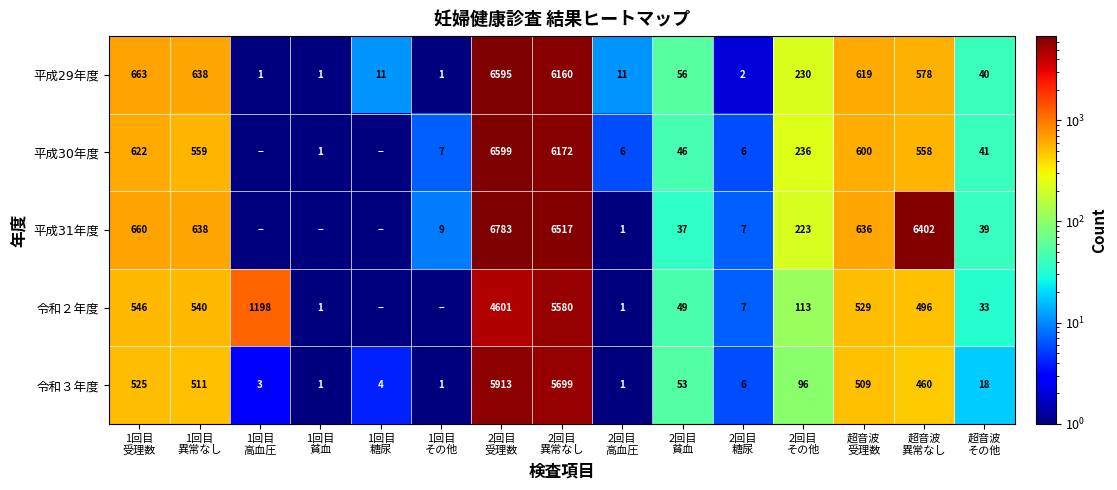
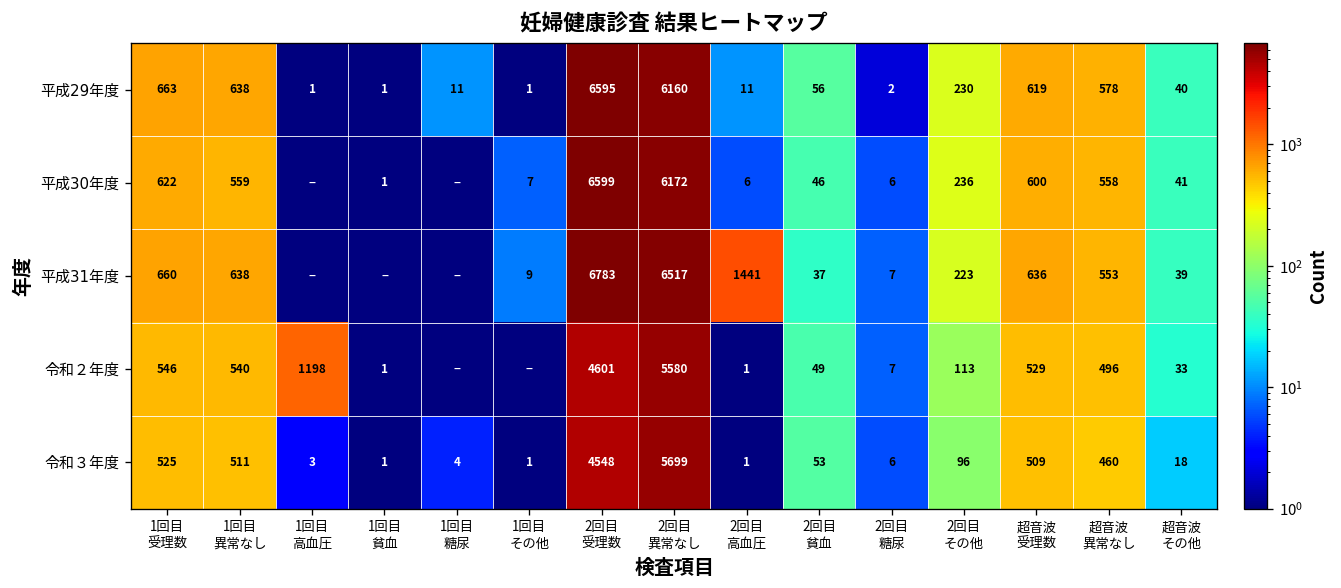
平成31年度, 2回目 高血圧: 1 -> 1441
平成31年度, 超音波 異常なし: 6402 -> 553
令和３年度, 2回目 受理数: 5913 -> 4548
